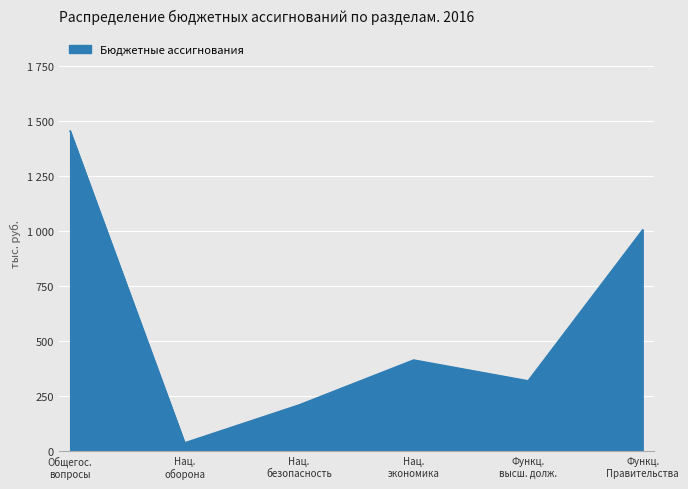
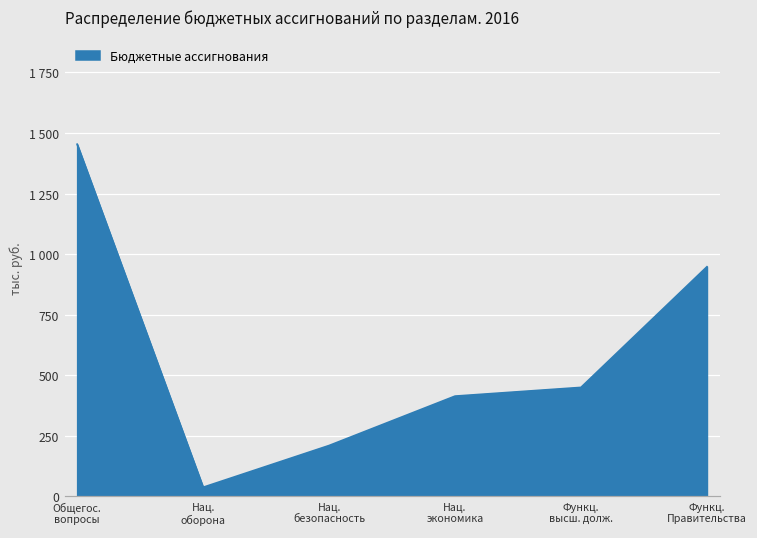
Функц. высш. долж.: 320 -> 450
Функц. Правительства: 1000 -> 950
